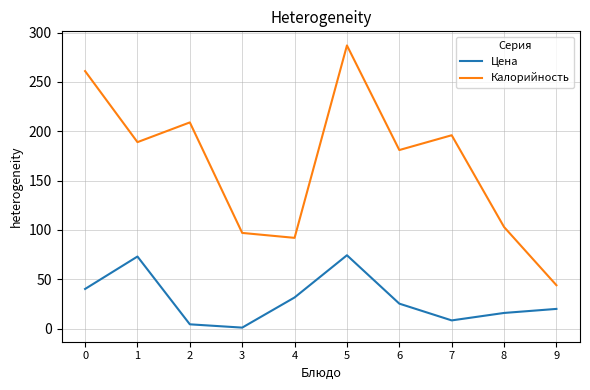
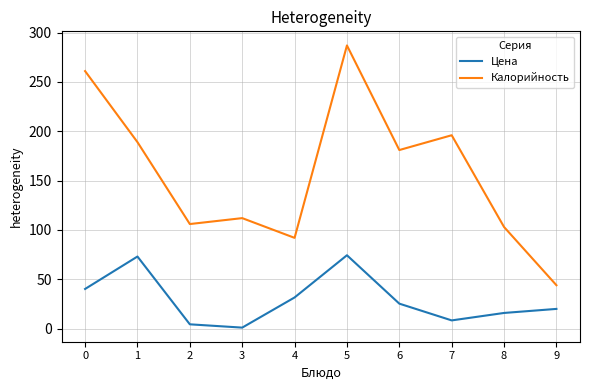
Калорийность, 2: 210 -> 110
Калорийность, 3: 100 -> 110
